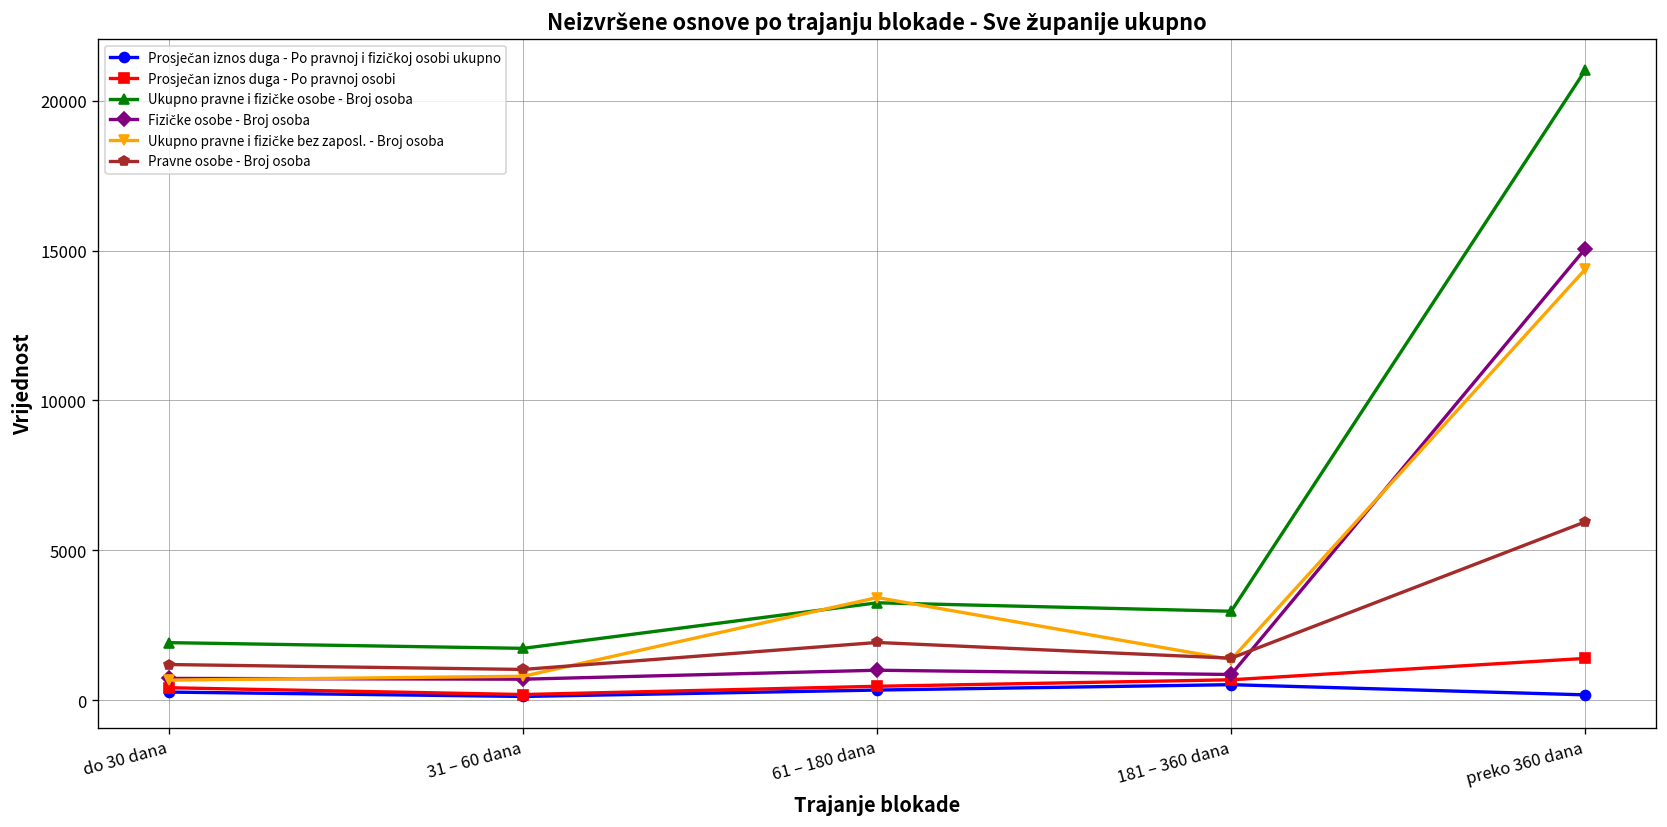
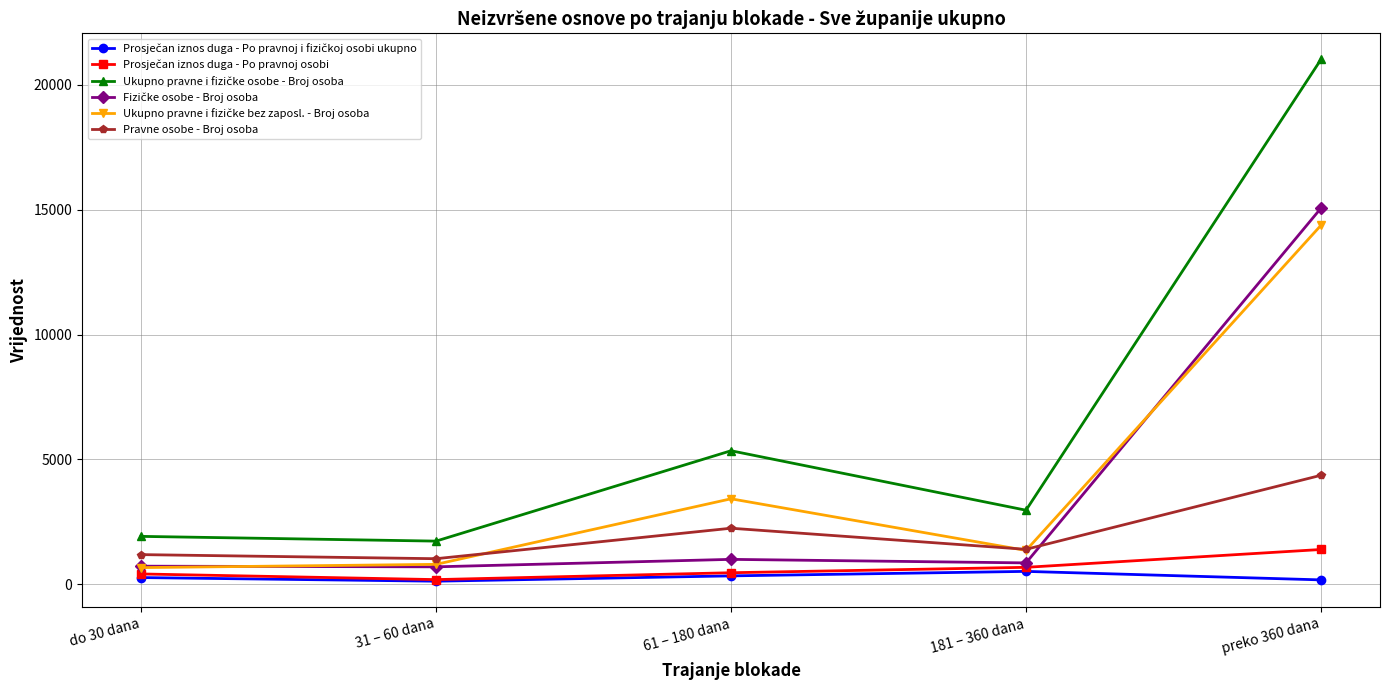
Ukupno pravne i fizičke osobe - Broj osoba, 61 – 180 dana: 3300 -> 5400
Pravne osobe - Broj osoba, 61 – 180 dana: 1900 -> 2200
Pravne osobe - Broj osoba, preko 360 dana: 6000 -> 4400
